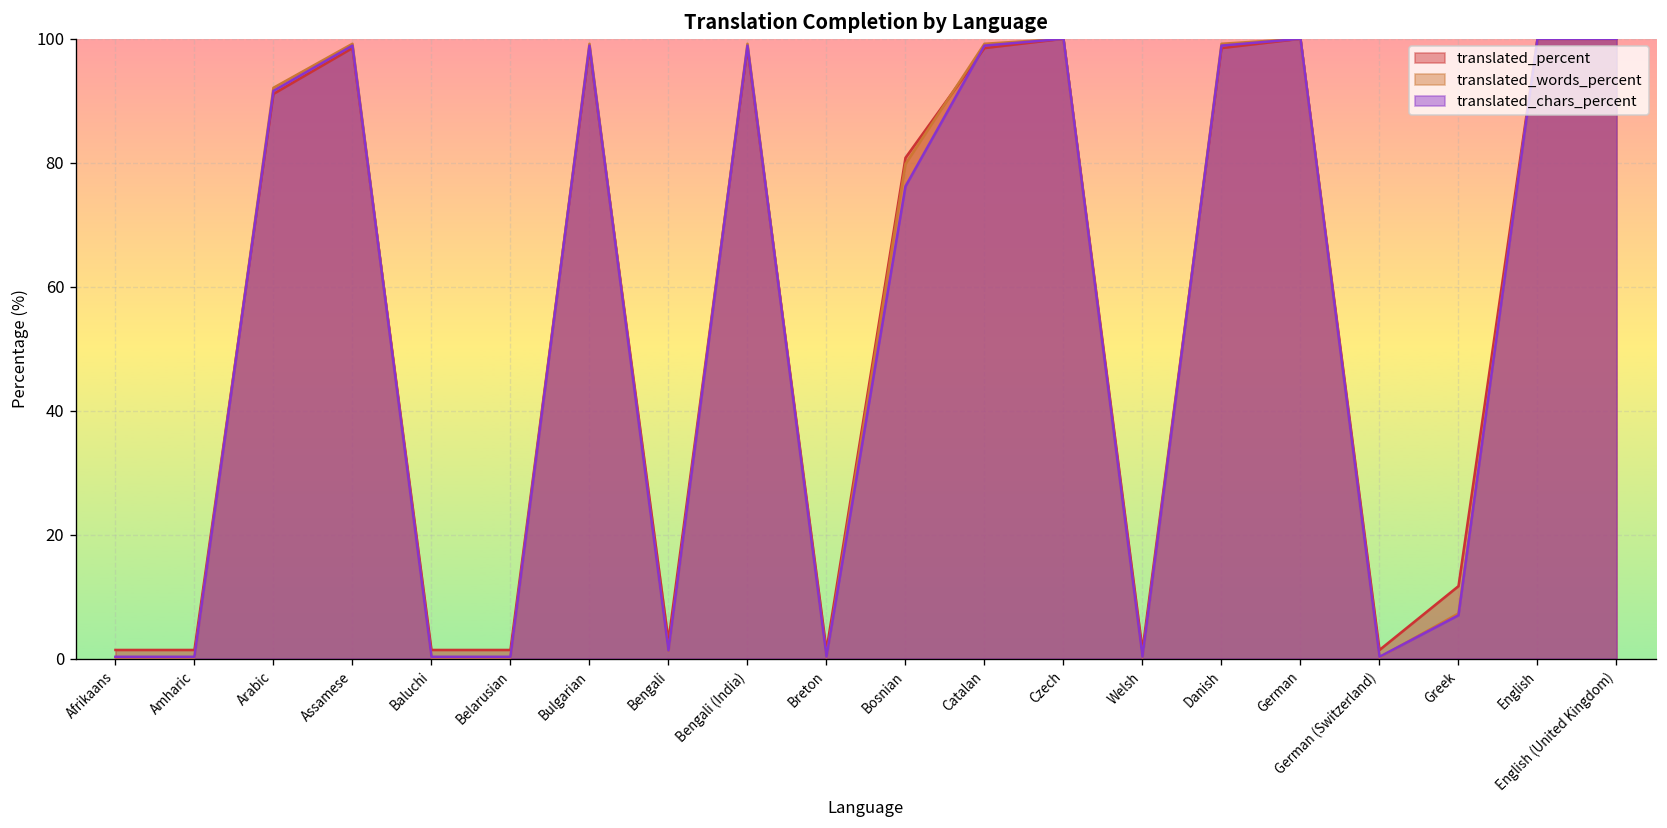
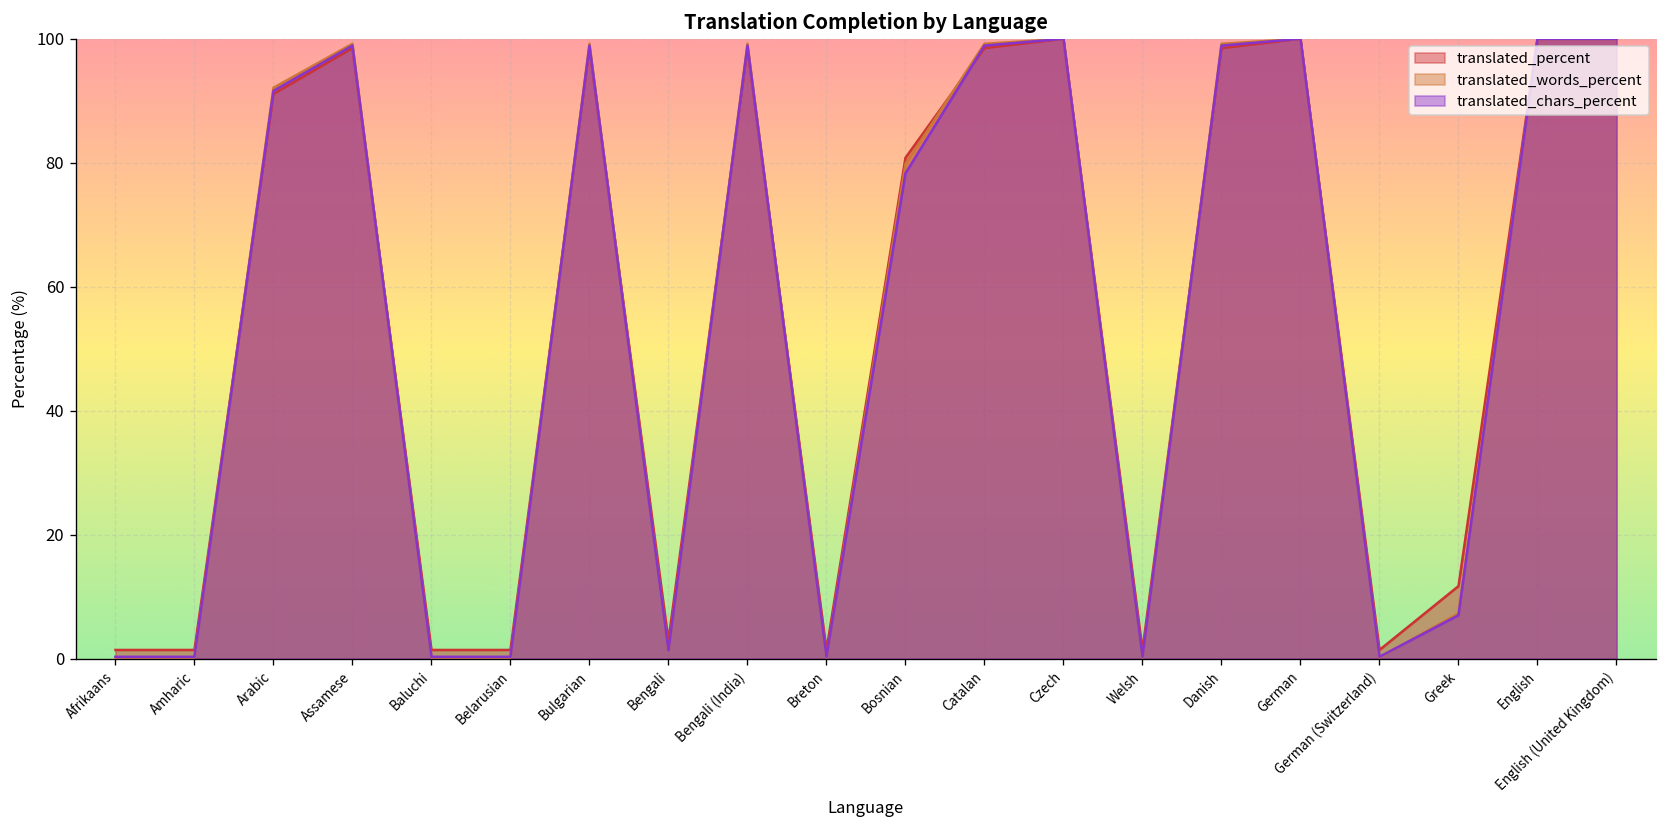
translated_chars_percent, Bosnian: 76 -> 78
